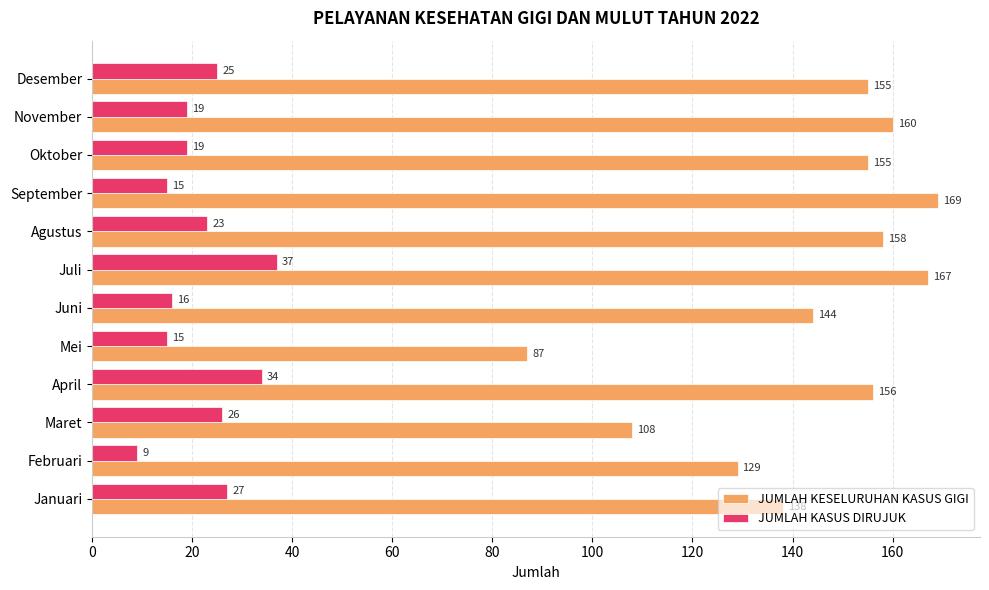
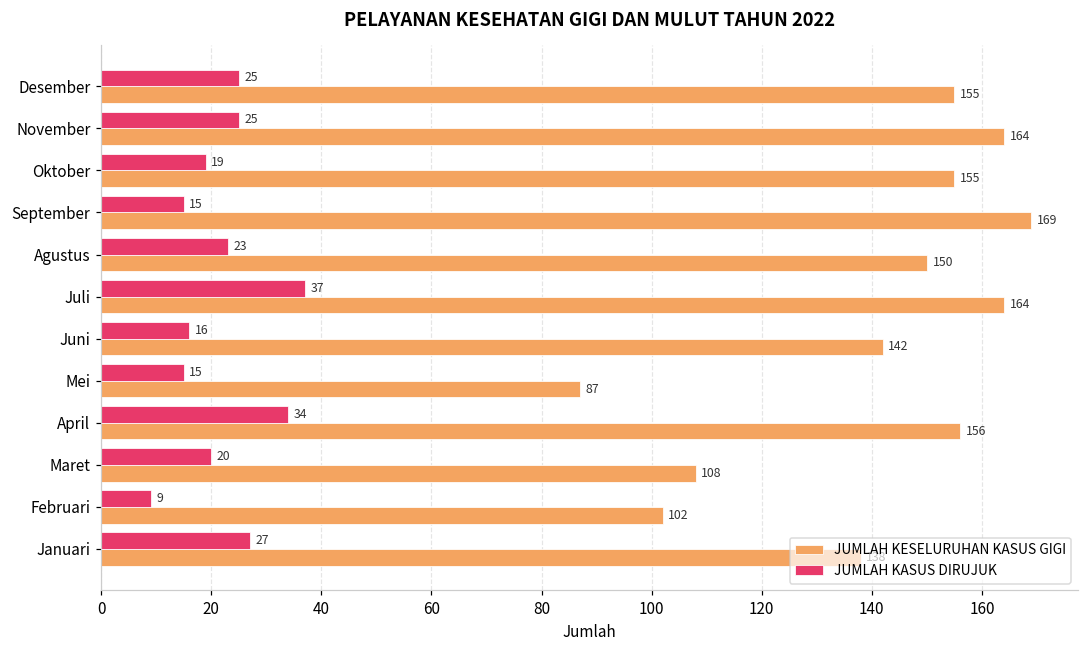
JUMLAH KASUS DIRUJUK, November: 19 -> 25
JUMLAH KESELURUHAN KASUS GIGI, November: 160 -> 164
JUMLAH KESELURUHAN KASUS GIGI, Agustus: 158 -> 150
JUMLAH KESELURUHAN KASUS GIGI, Juli: 167 -> 164
JUMLAH KESELURUHAN KASUS GIGI, Juni: 144 -> 142
JUMLAH KASUS DIRUJUK, Maret: 26 -> 20
JUMLAH KESELURUHAN KASUS GIGI, Februari: 129 -> 102
